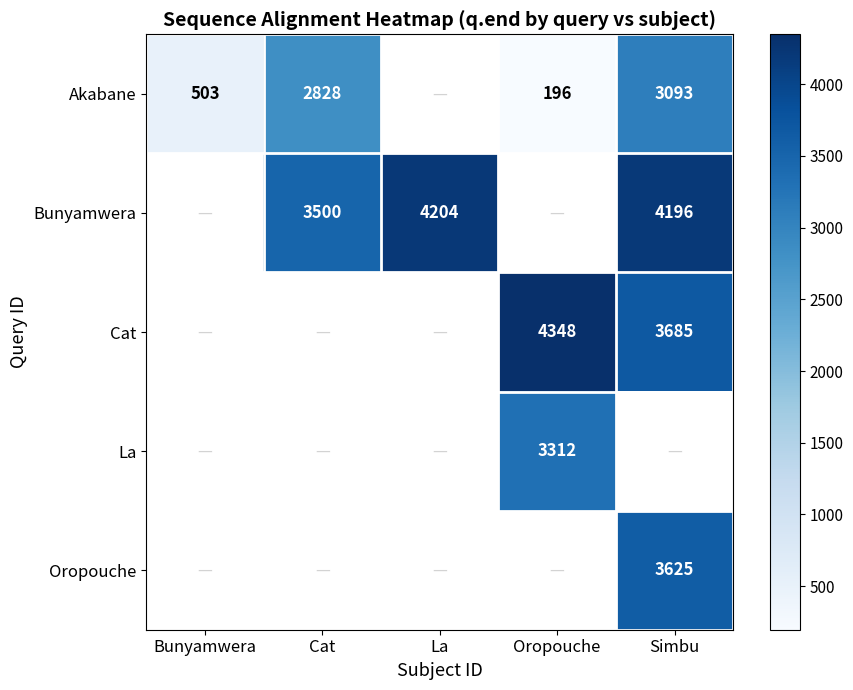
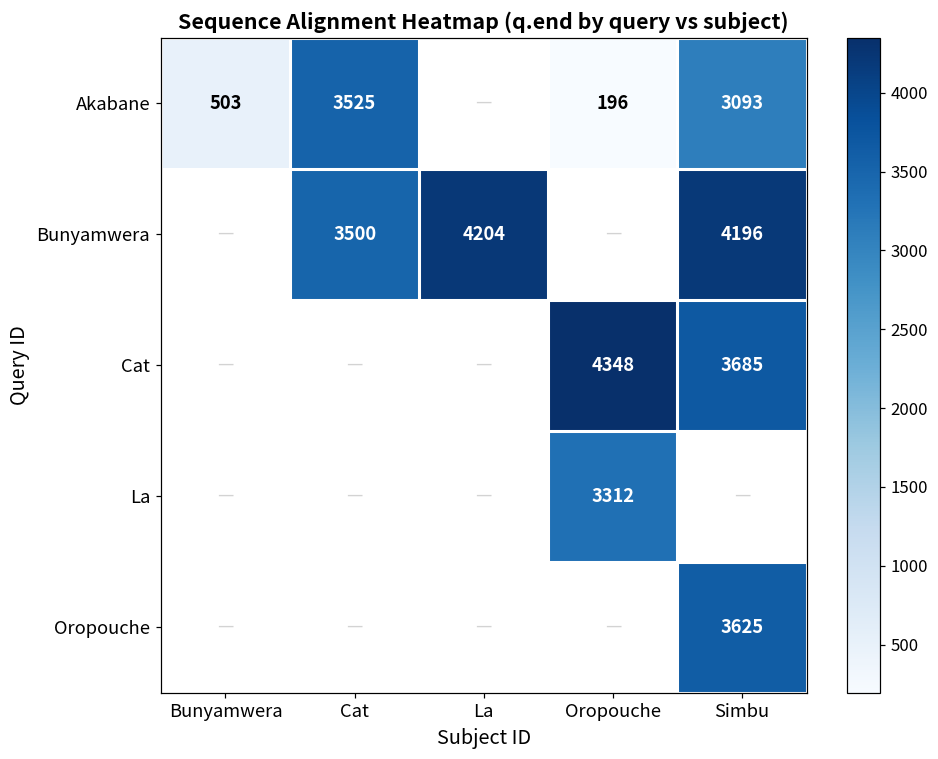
Akabane, Cat: 2828 -> 3525
